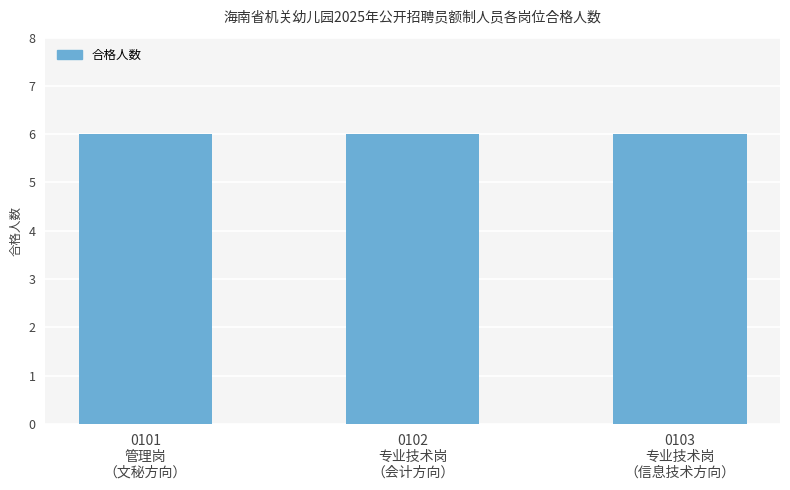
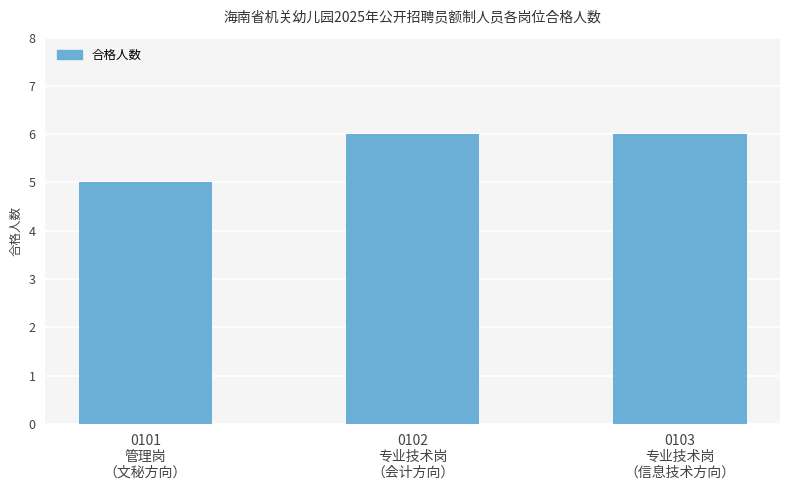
0101 管理岗 （文秘方向）: 6 -> 5
